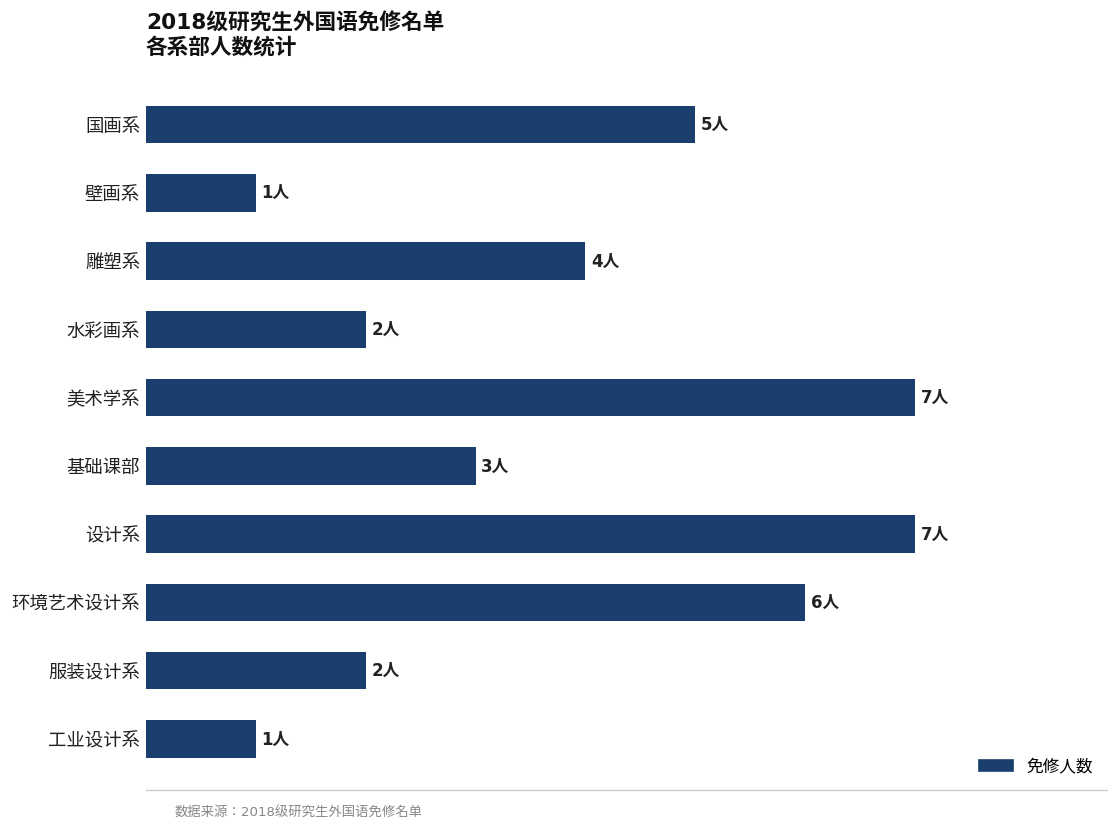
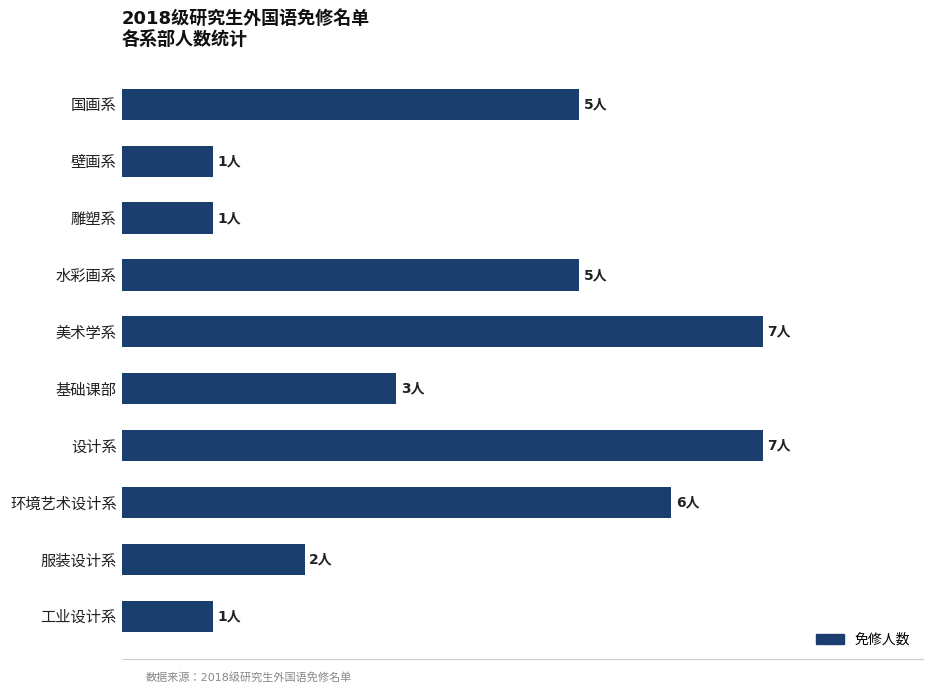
雕塑系: 4人 -> 1人
水彩画系: 2人 -> 5人
